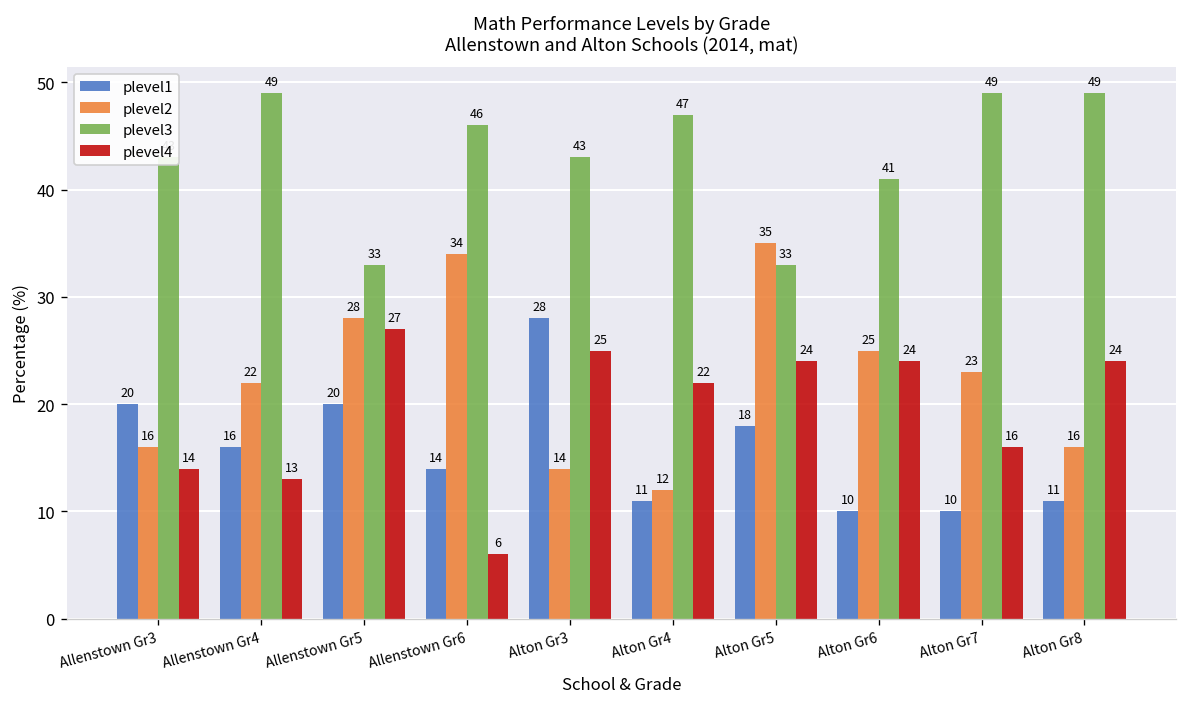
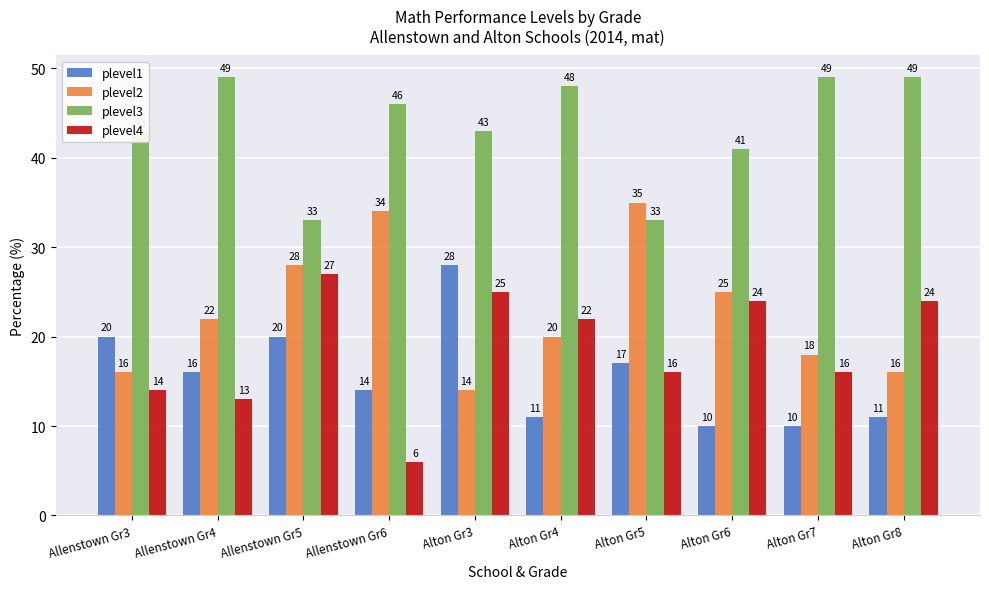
plevel2, Alton Gr4: 12 -> 20
plevel3, Alton Gr4: 47 -> 48
plevel1, Alton Gr5: 18 -> 17
plevel4, Alton Gr5: 24 -> 16
plevel2, Alton Gr7: 23 -> 18
